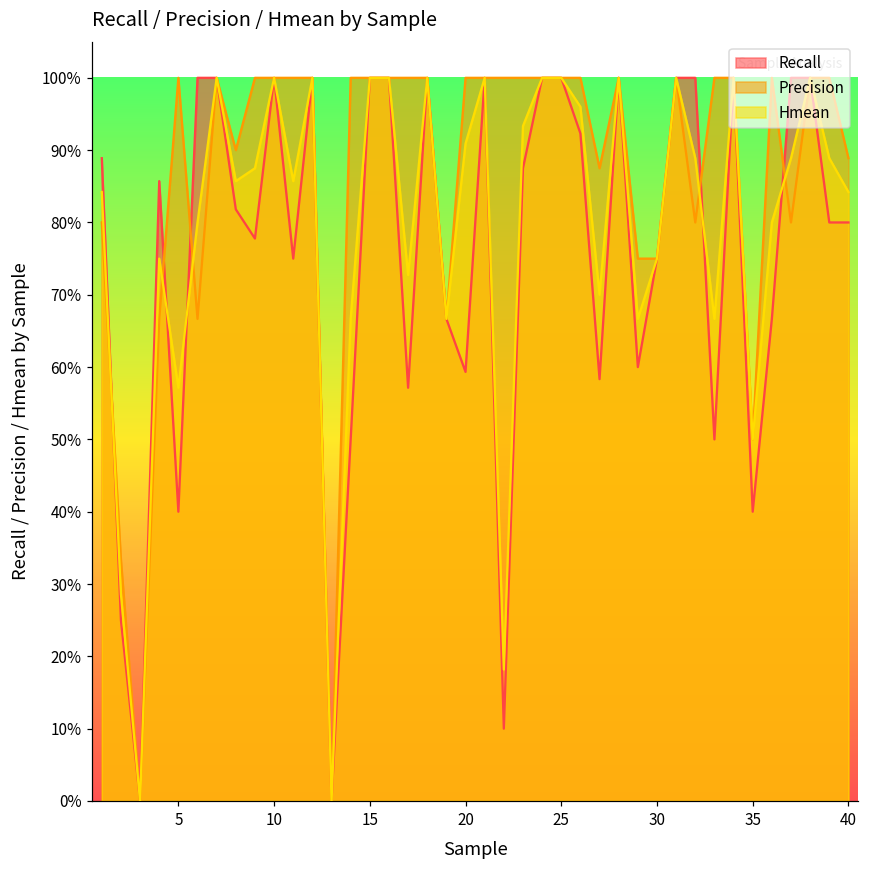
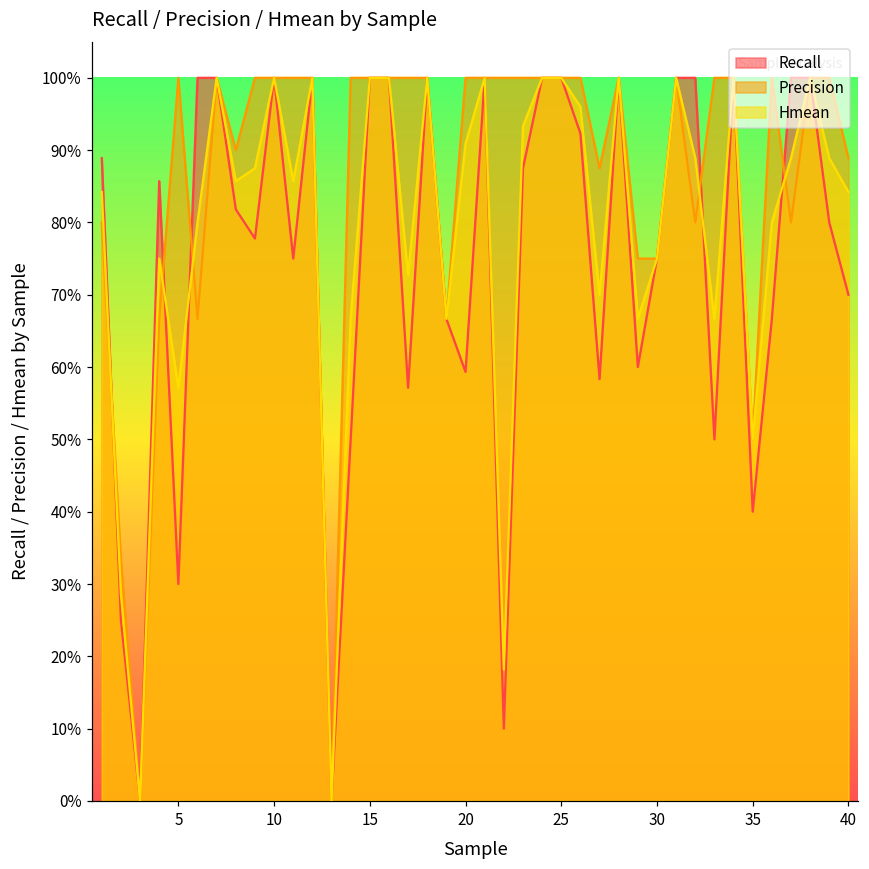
Recall, 5: 40% -> 30%
Recall, 40: 80% -> 70%
